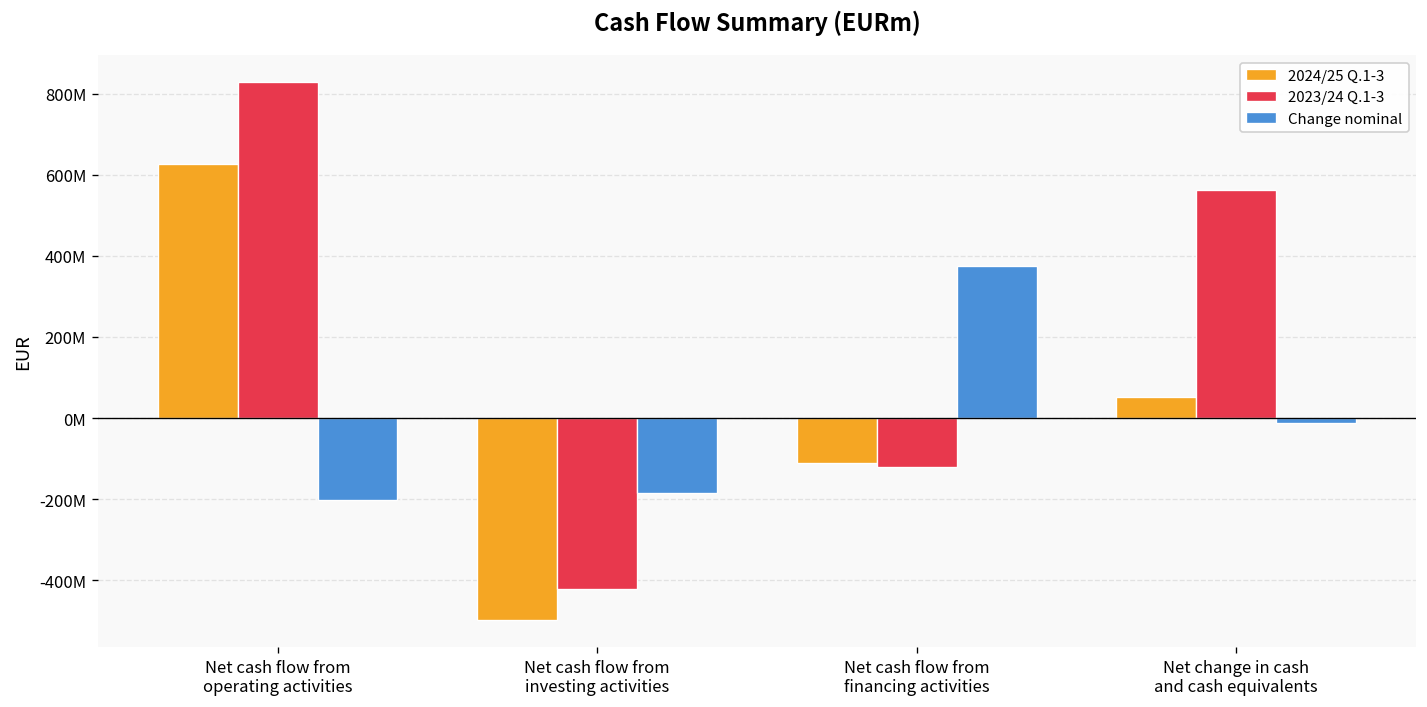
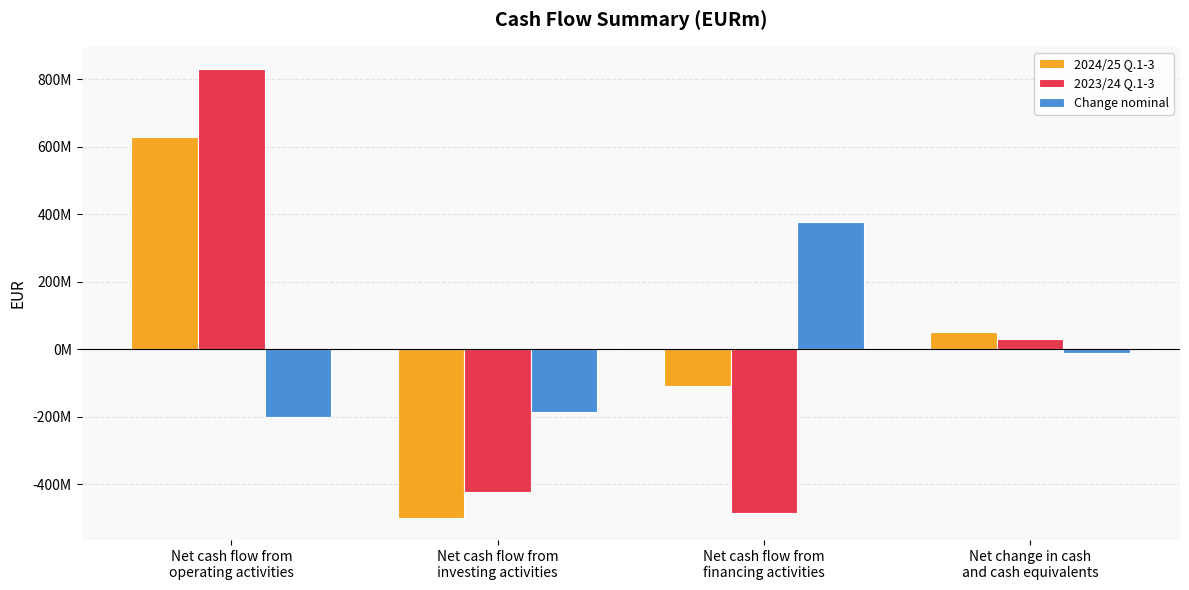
2023/24 Q.1-3, Net cash flow from financing activities: -120000000 -> -490000000
2023/24 Q.1-3, Net change in cash and cash equivalents: 560000000 -> 30000000
